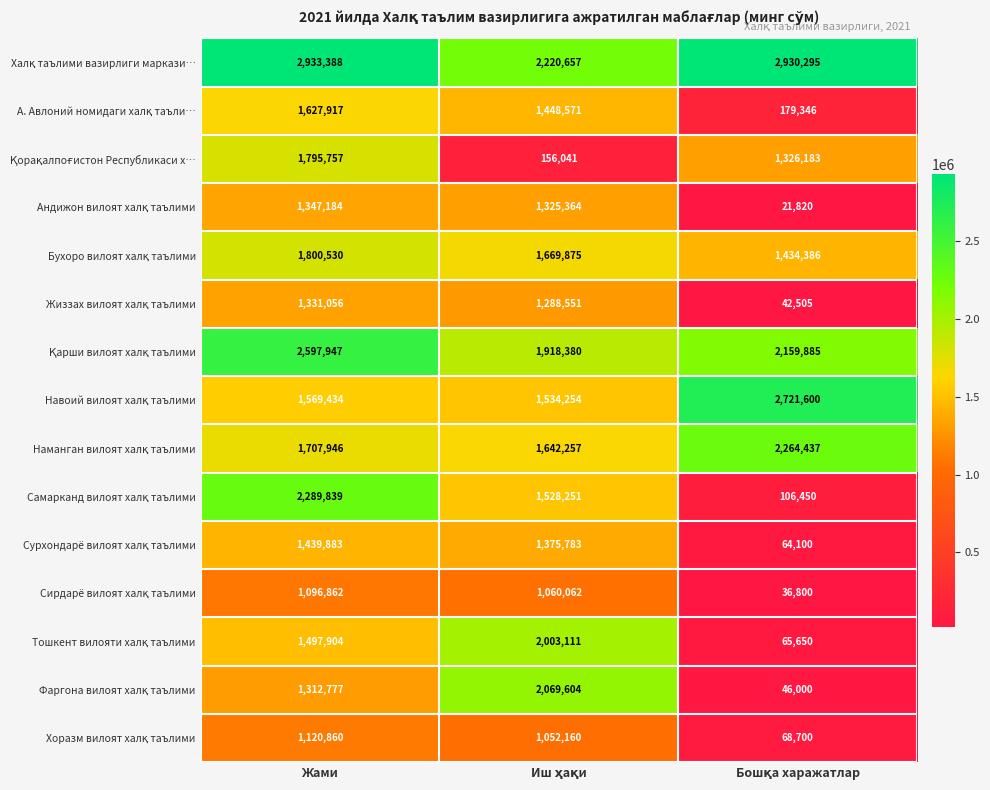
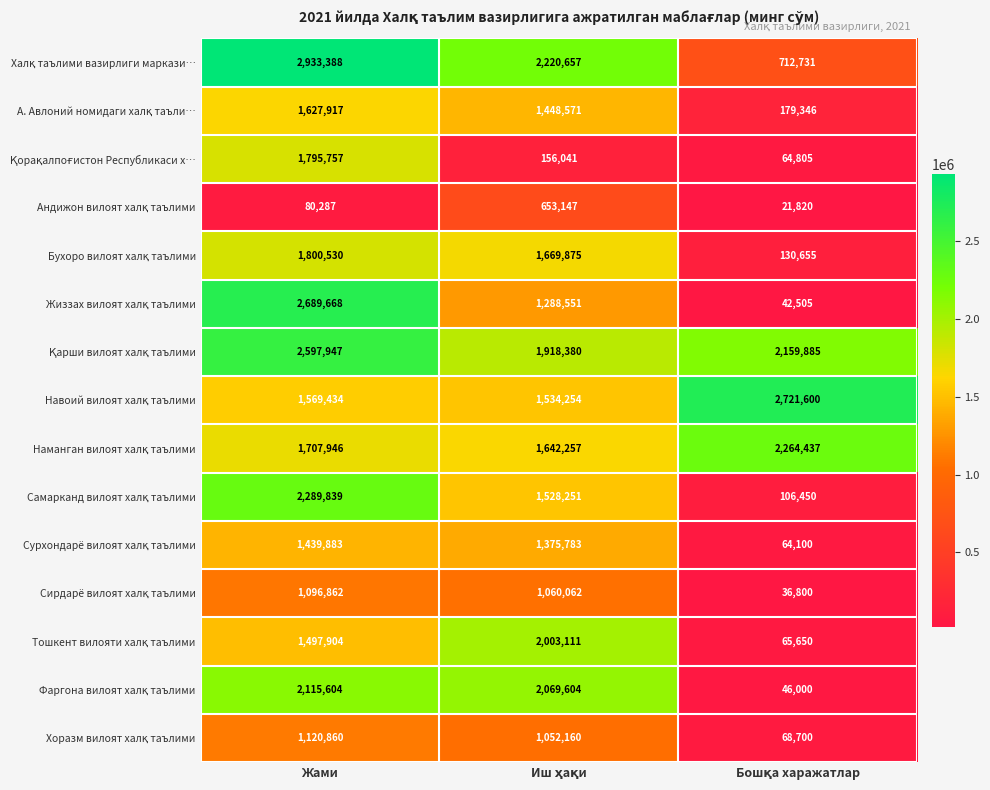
Халқ таълими вазирлиги маркази…, Бошқа харажатлар: 2,930,295 -> 712,731
Қорақалпоғистон Республикаси х…, Бошқа харажатлар: 1,326,183 -> 64,805
Андижон вилоят халқ таълими, Жами: 1,347,184 -> 80,287
Андижон вилоят халқ таълими, Иш ҳақи: 1,325,364 -> 653,147
Бухоро вилоят халқ таълими, Бошқа харажатлар: 1,434,386 -> 130,655
Жиззах вилоят халқ таълими, Жами: 1,331,056 -> 2,689,668
Фаргона вилоят халқ таълими, Жами: 1,312,777 -> 2,115,604
